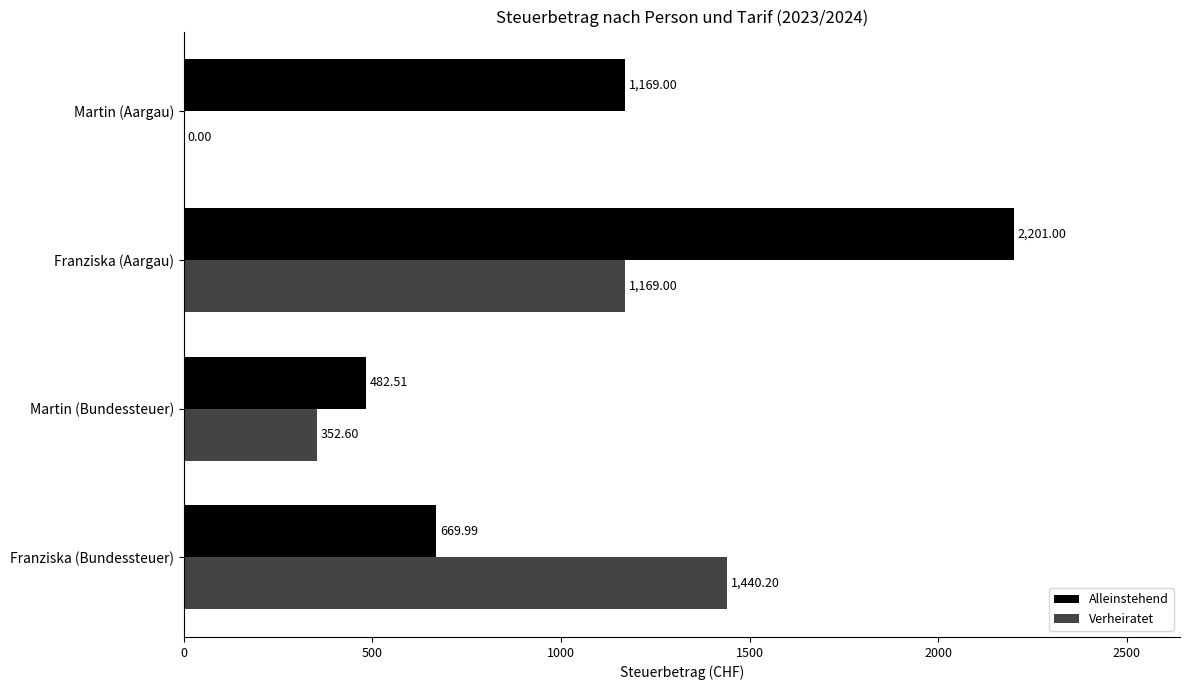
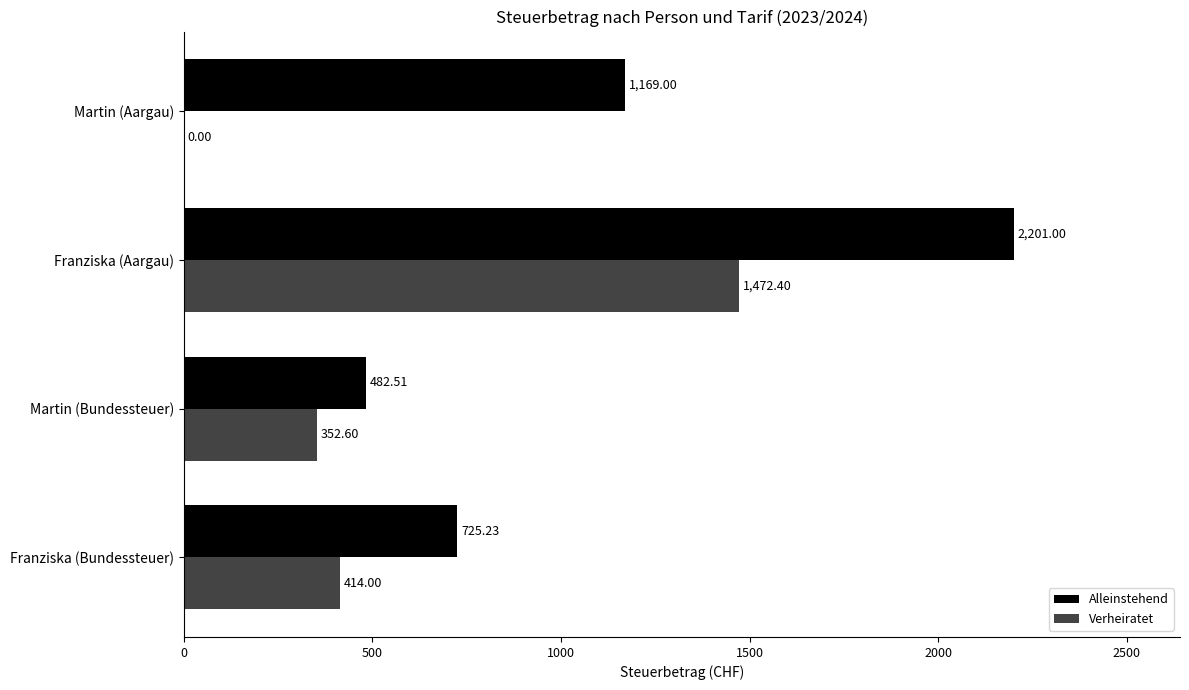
Verheiratet, Franziska (Aargau): 1,169.00 -> 1,472.40
Alleinstehend, Franziska (Bundessteuer): 669.99 -> 725.23
Verheiratet, Franziska (Bundessteuer): 1,440.20 -> 414.00
